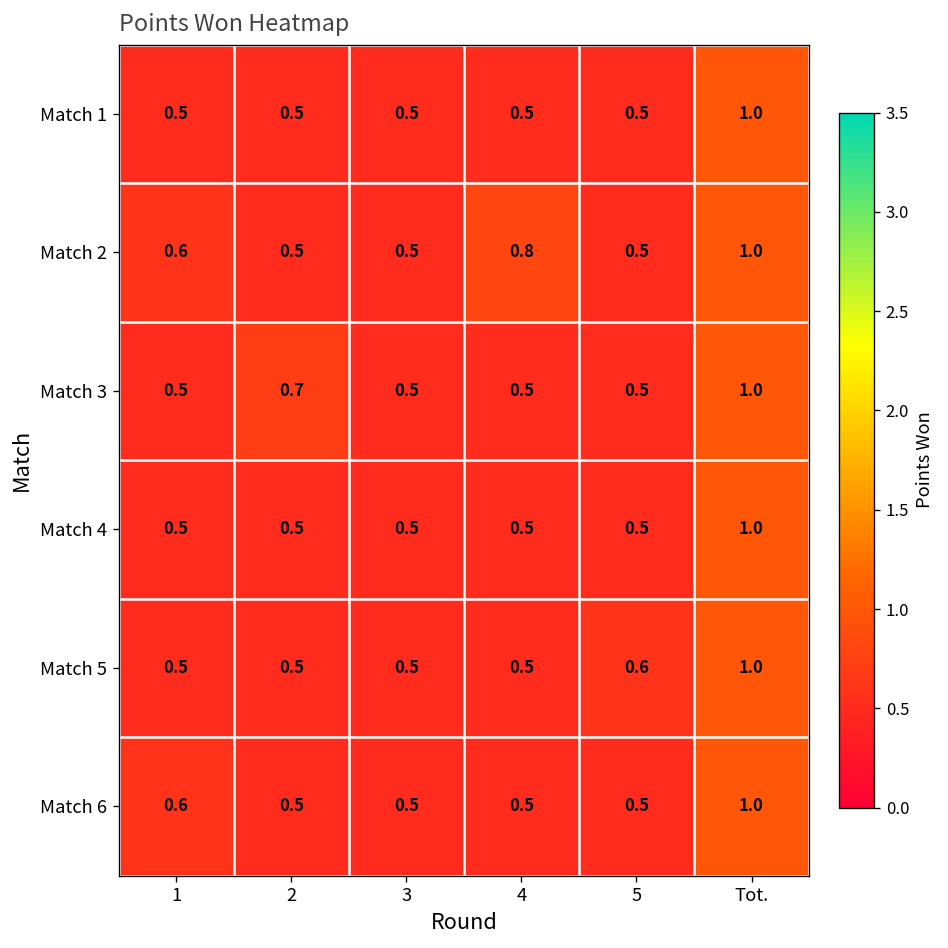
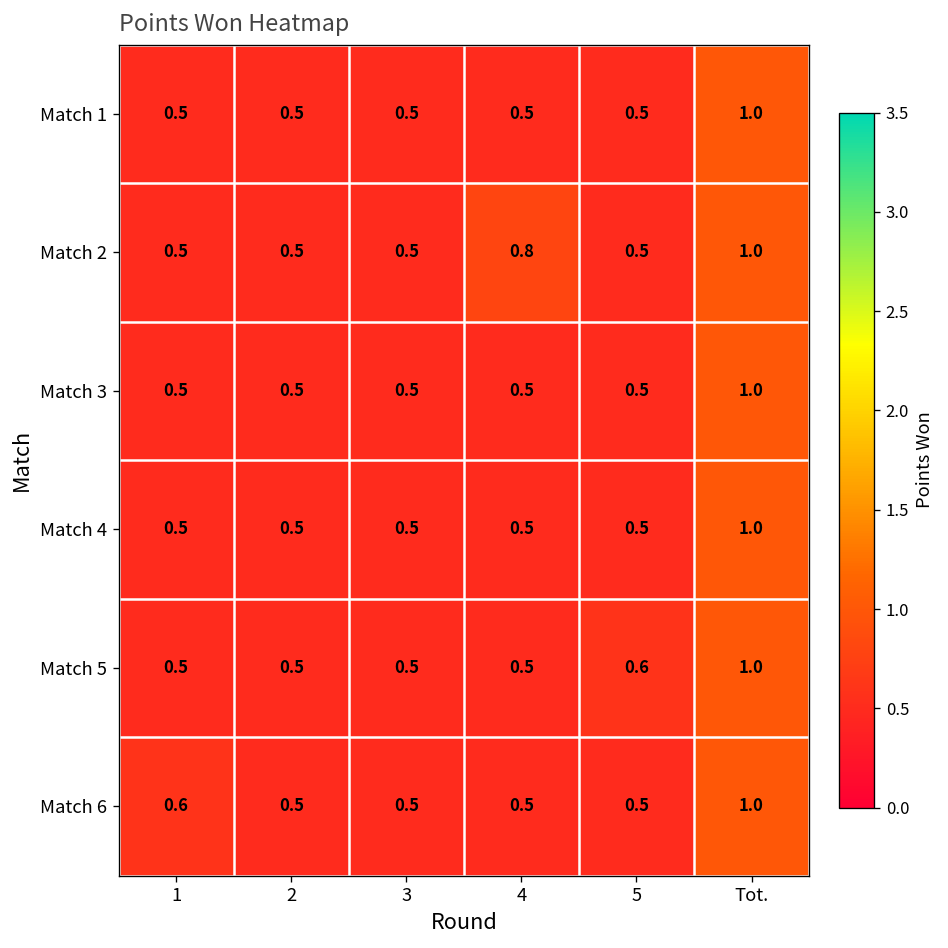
Match 2, 1: 0.6 -> 0.5
Match 3, 2: 0.7 -> 0.5
